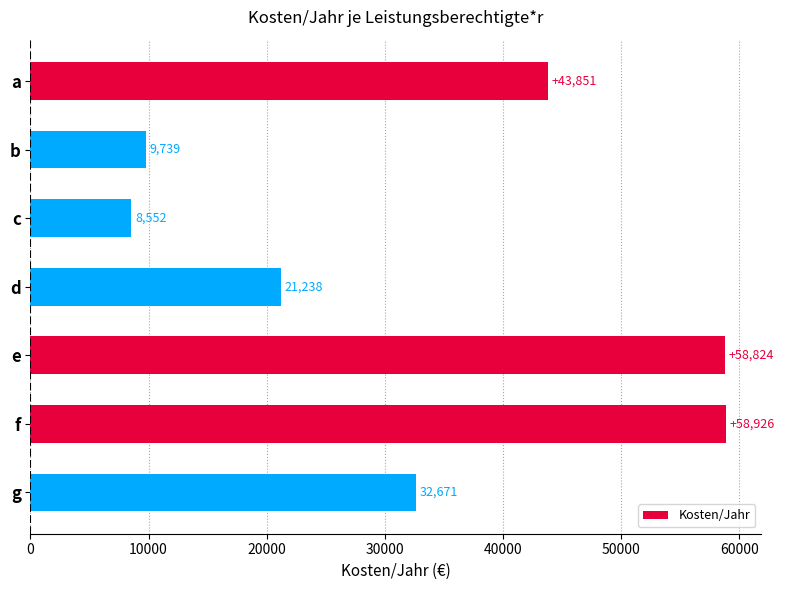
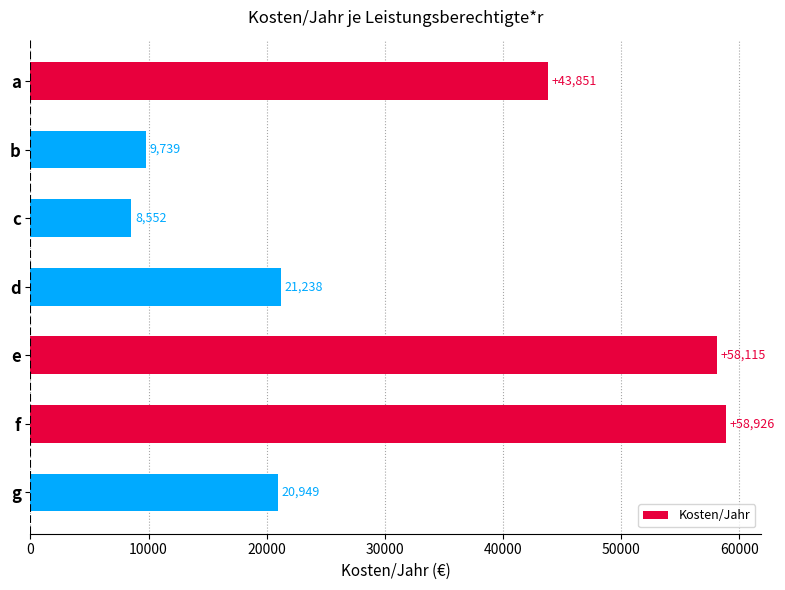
e: +58,824 -> +58,115
g: 32,671 -> 20,949
